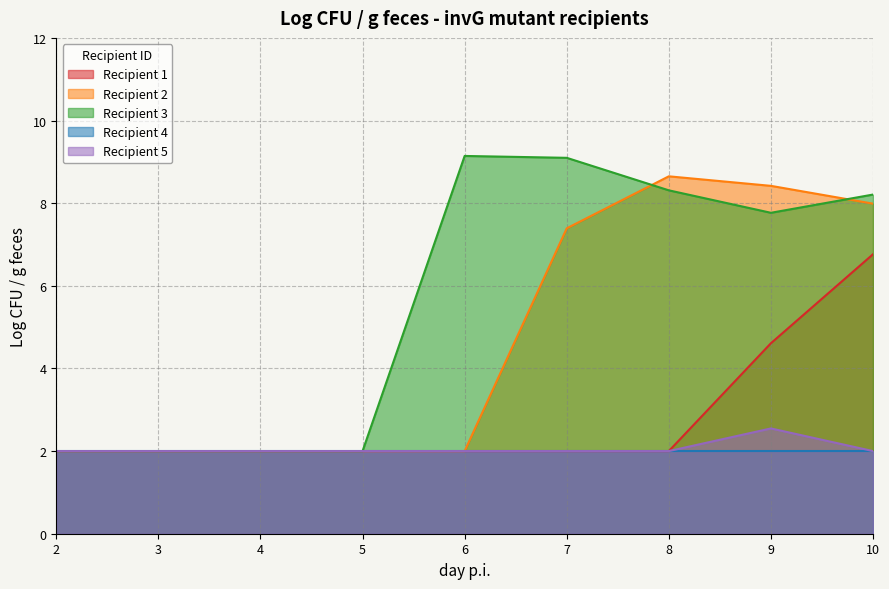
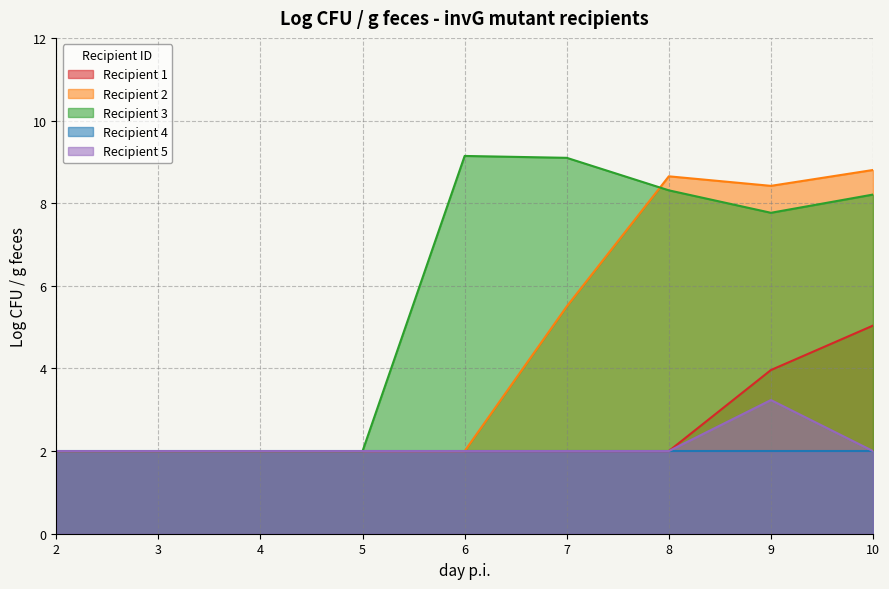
Recipient 2, 7: 7.4 -> 5.5
Recipient 1, 9: 4.6 -> 4.0
Recipient 5, 9: 2.5 -> 3.2
Recipient 1, 10: 6.8 -> 5.0
Recipient 2, 10: 8.0 -> 8.8
